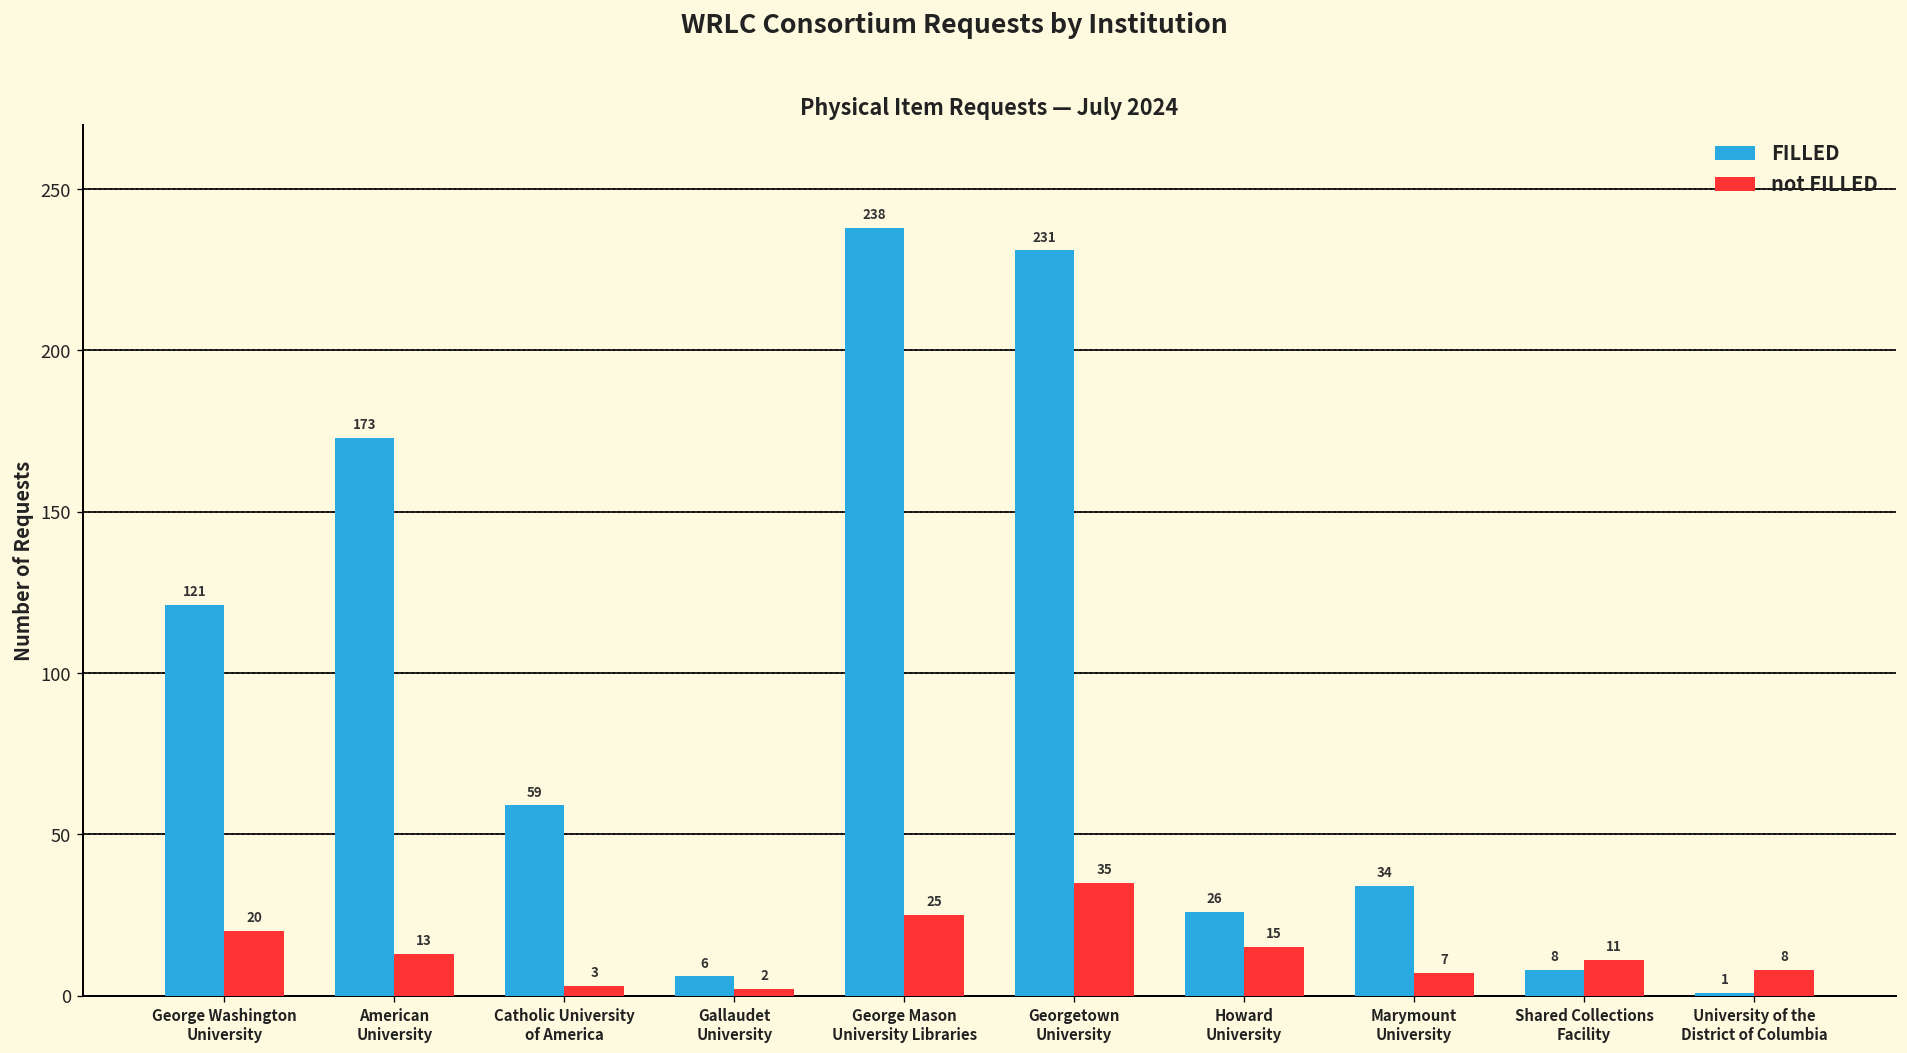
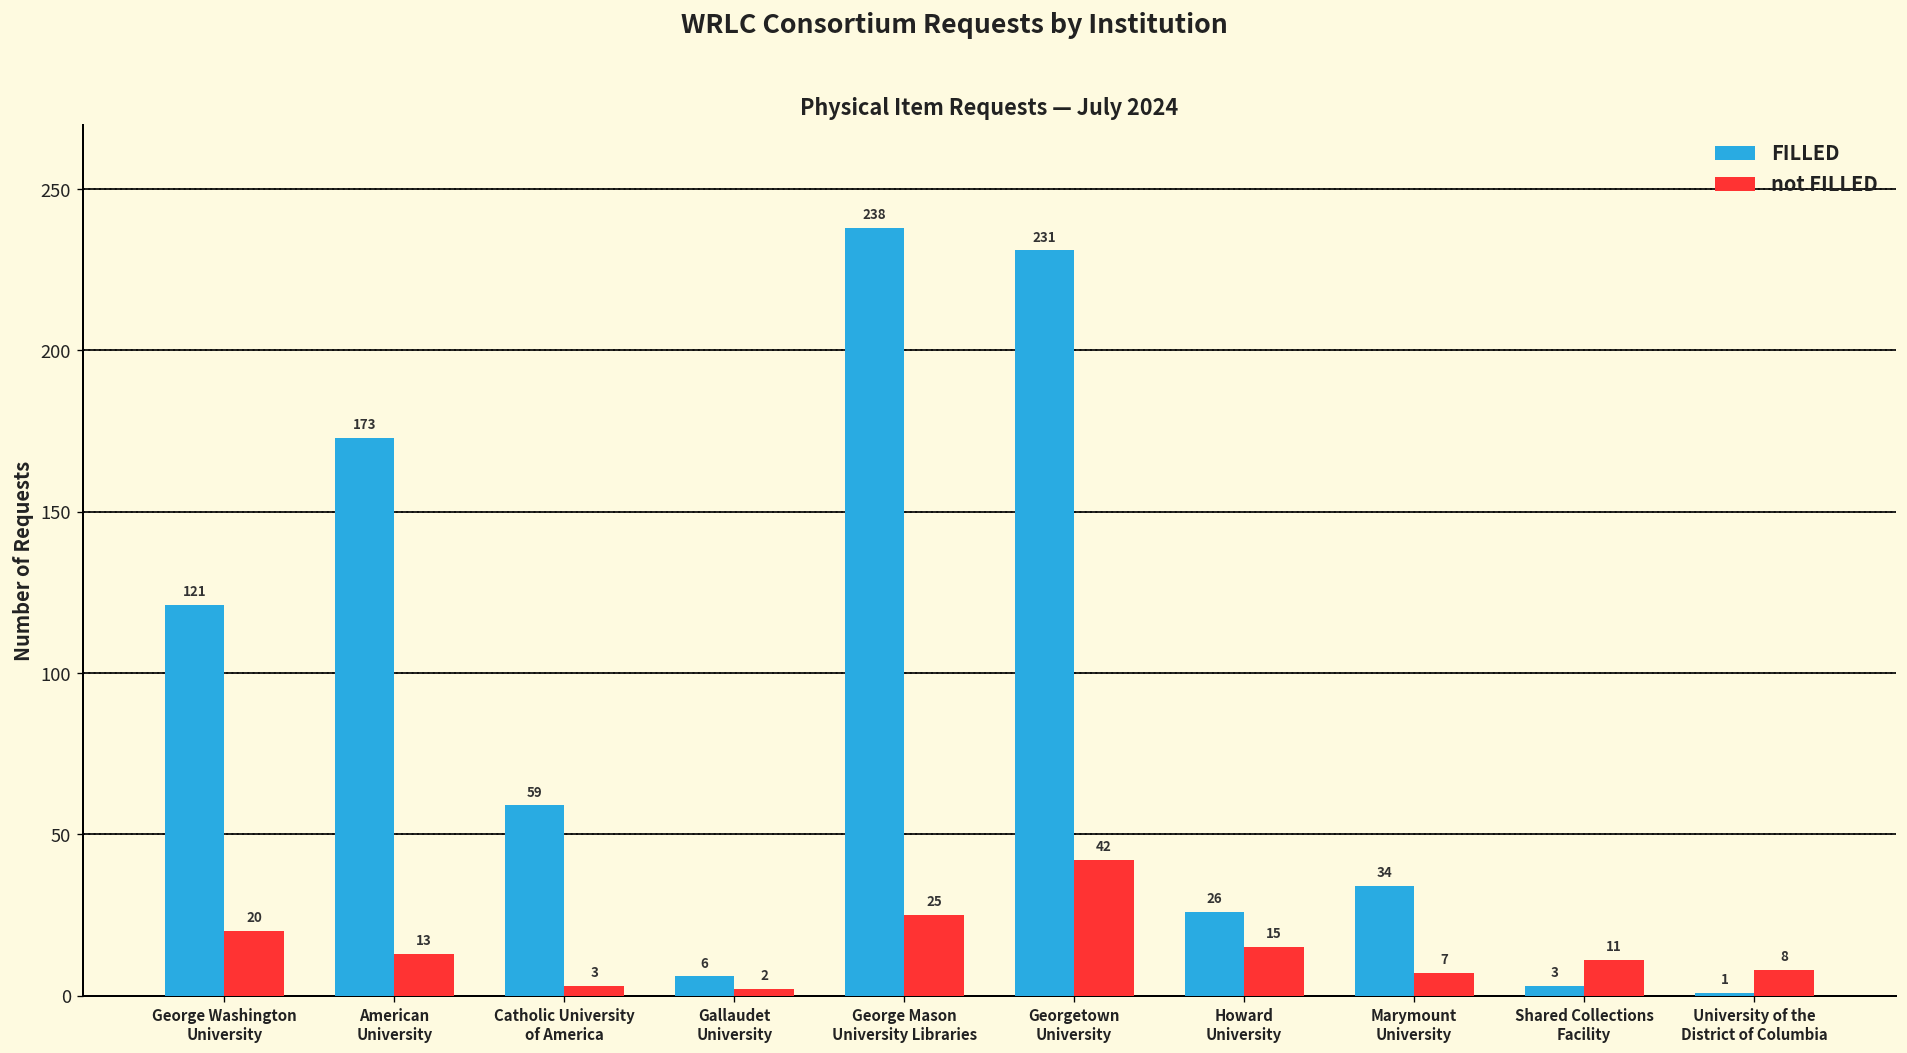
not FILLED, Georgetown University: 35 -> 42
FILLED, Shared Collections Facility: 8 -> 3
